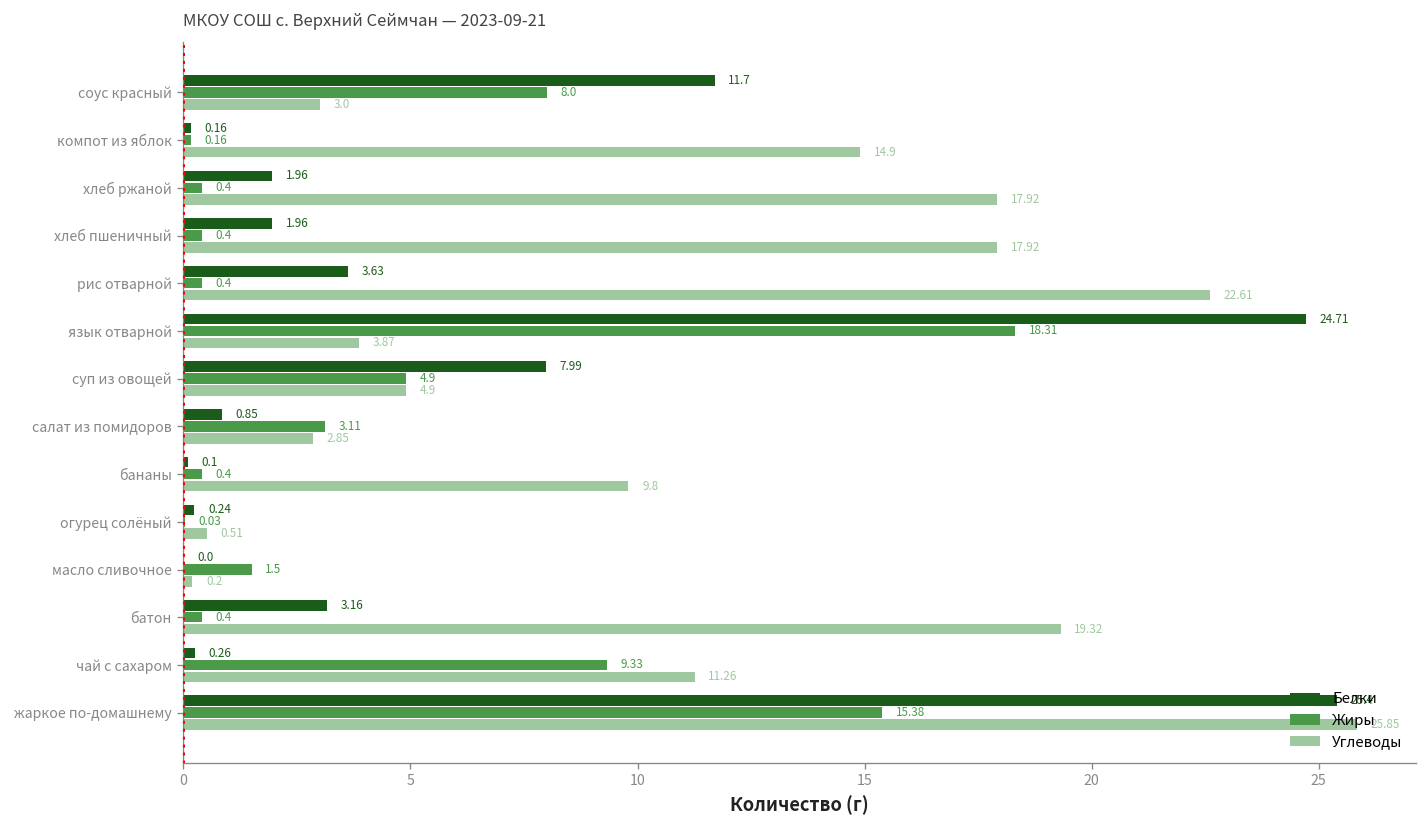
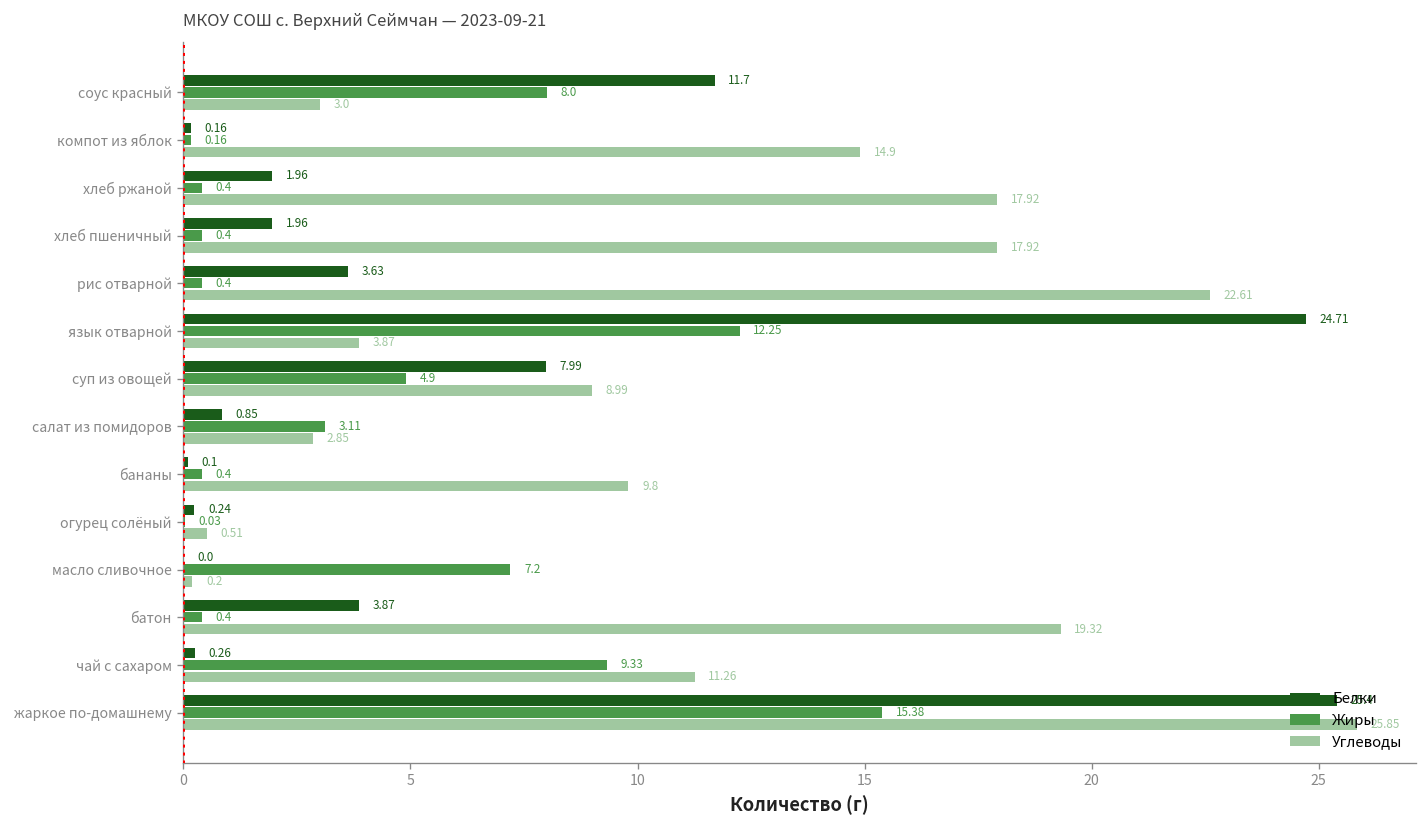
Жиры, язык отварной: 18.31 -> 12.25
Углеводы, суп из овощей: 4.9 -> 8.99
Жиры, масло сливочное: 1.5 -> 7.2
Белки, батон: 3.16 -> 3.87
